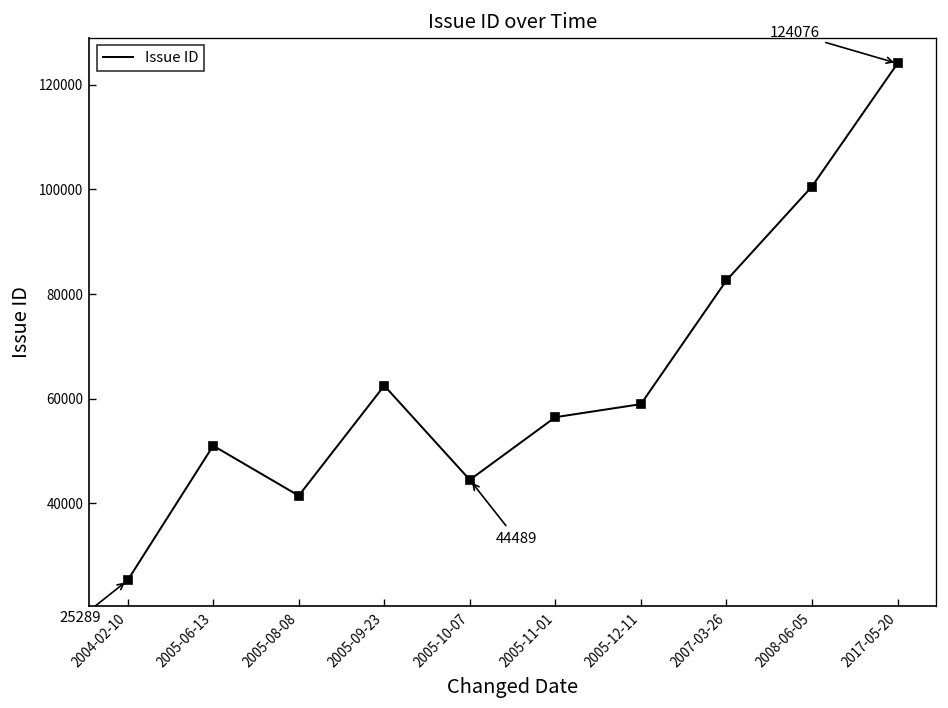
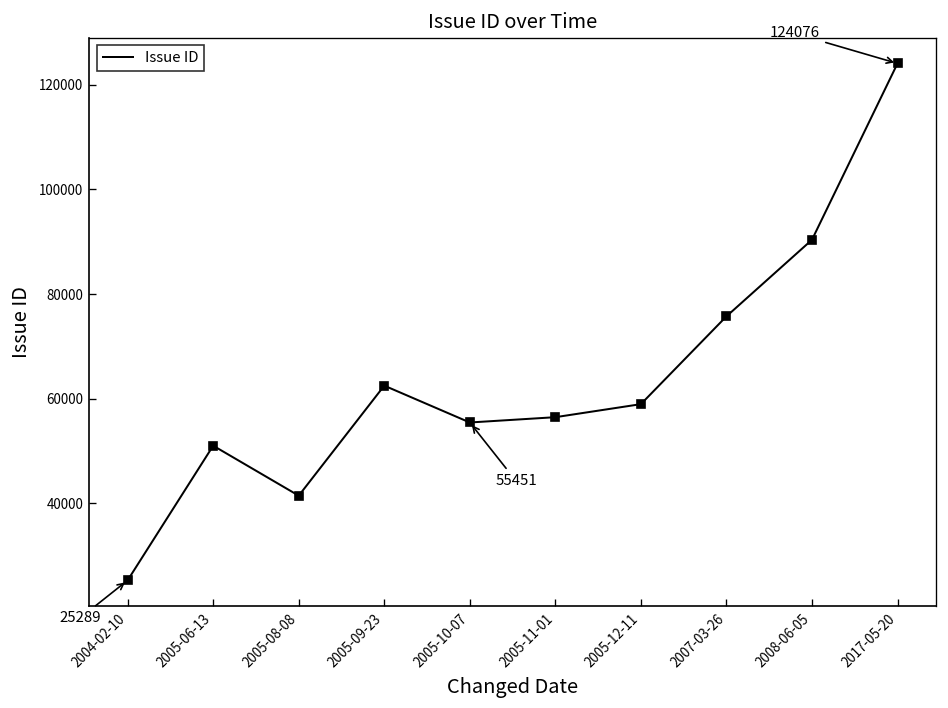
2005-10-07: 44489 -> 55451
2007-03-26: 83000 -> 76000
2008-06-05: 101000 -> 90000
